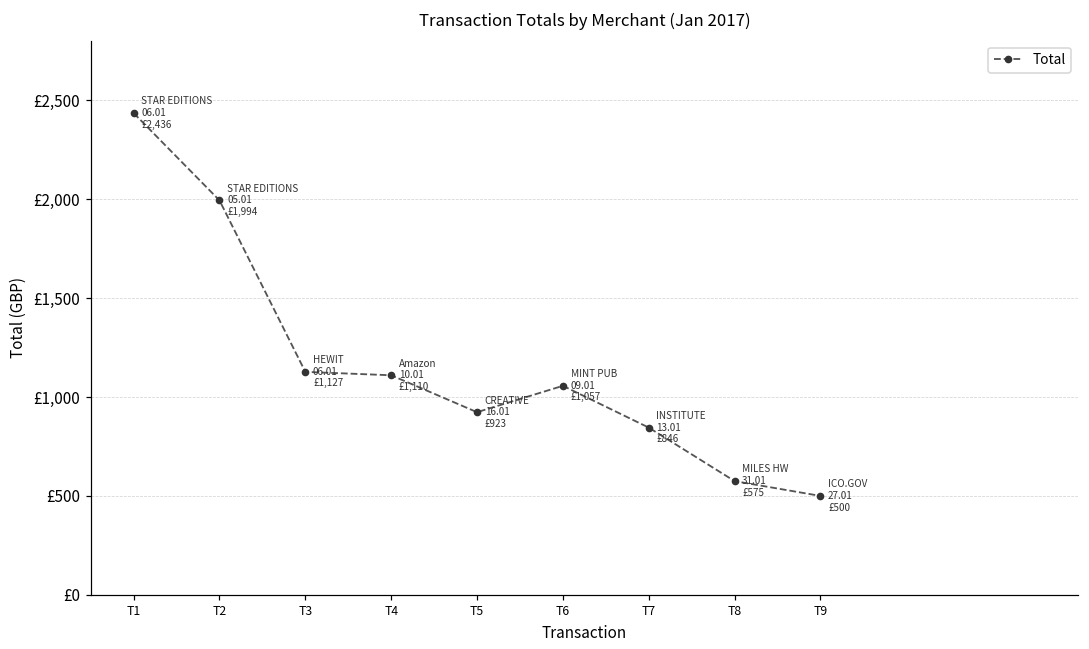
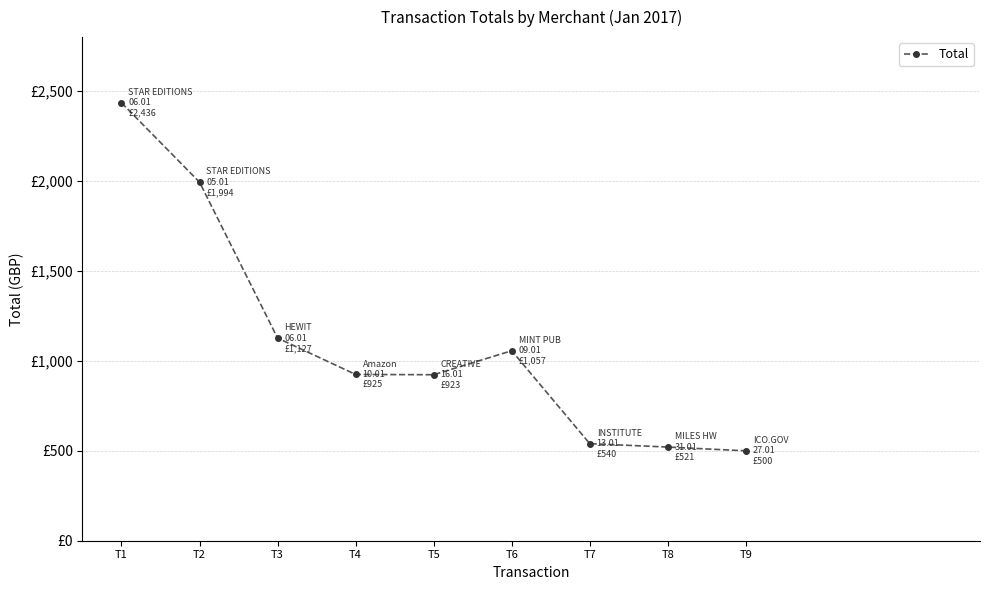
T4: £1,110 -> £925
T7: £846 -> £540
T8: £575 -> £521
